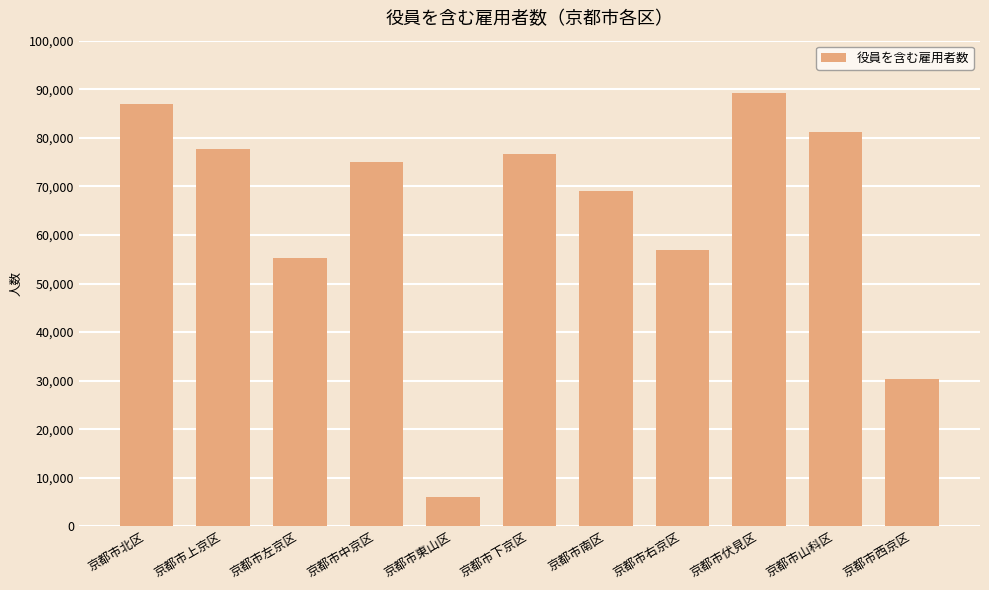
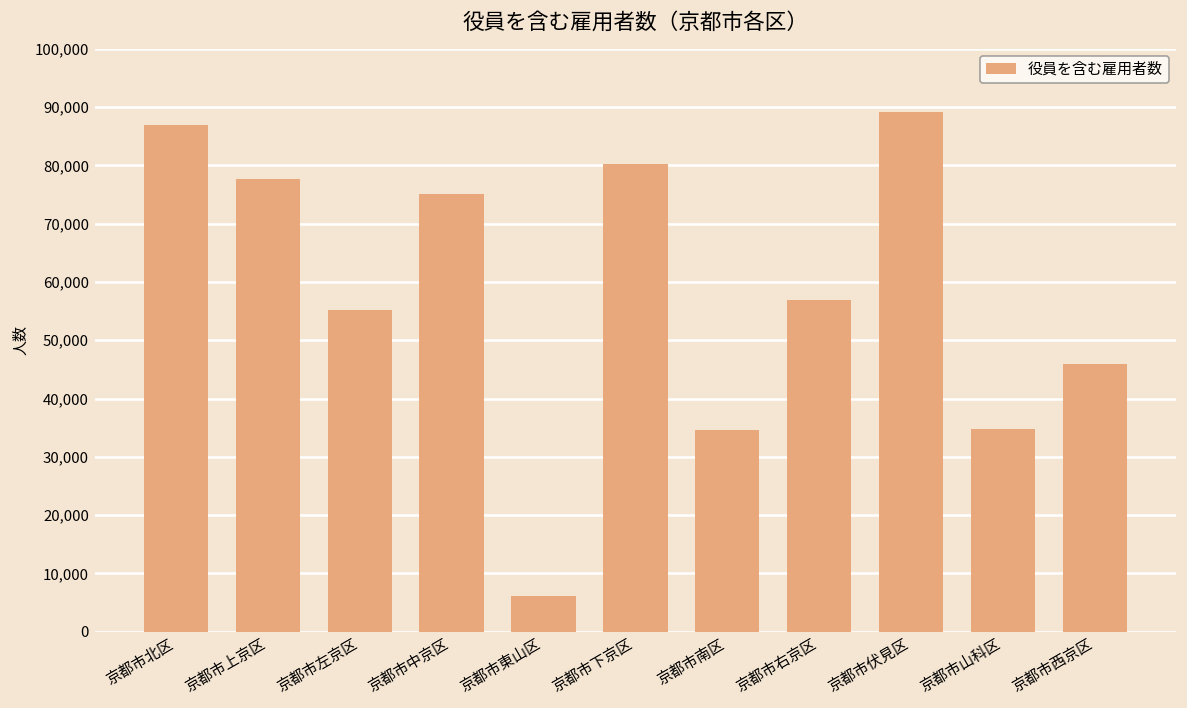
京都市下京区: 77,000 -> 80,000
京都市南区: 69,000 -> 35,000
京都市山科区: 81,000 -> 35,000
京都市西京区: 30,000 -> 46,000
